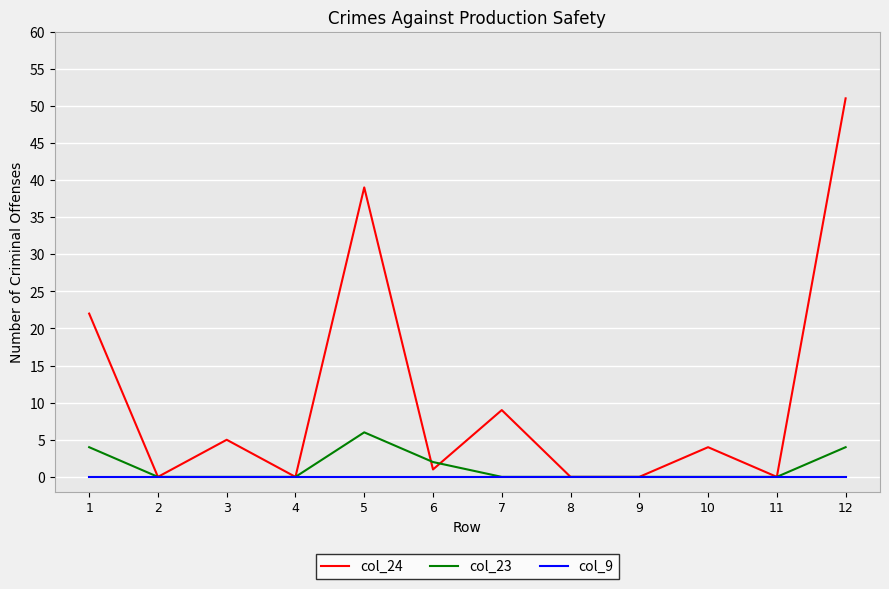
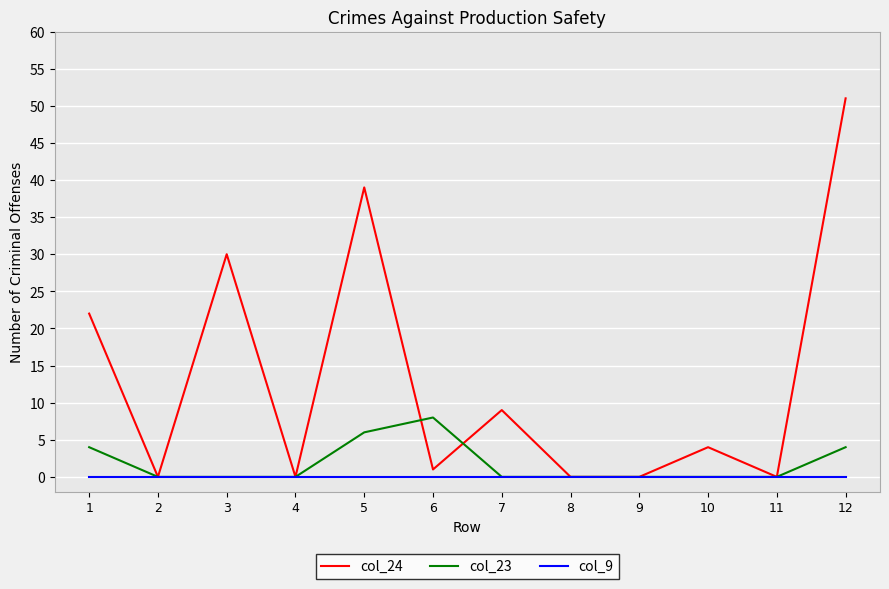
col_24, 3: 5 -> 30
col_23, 6: 2 -> 8
